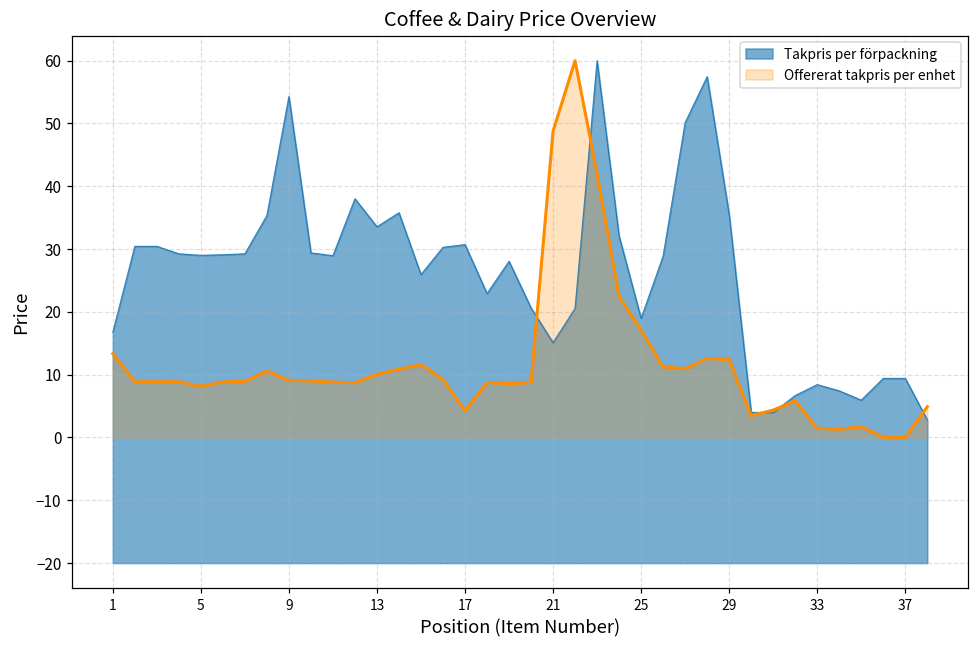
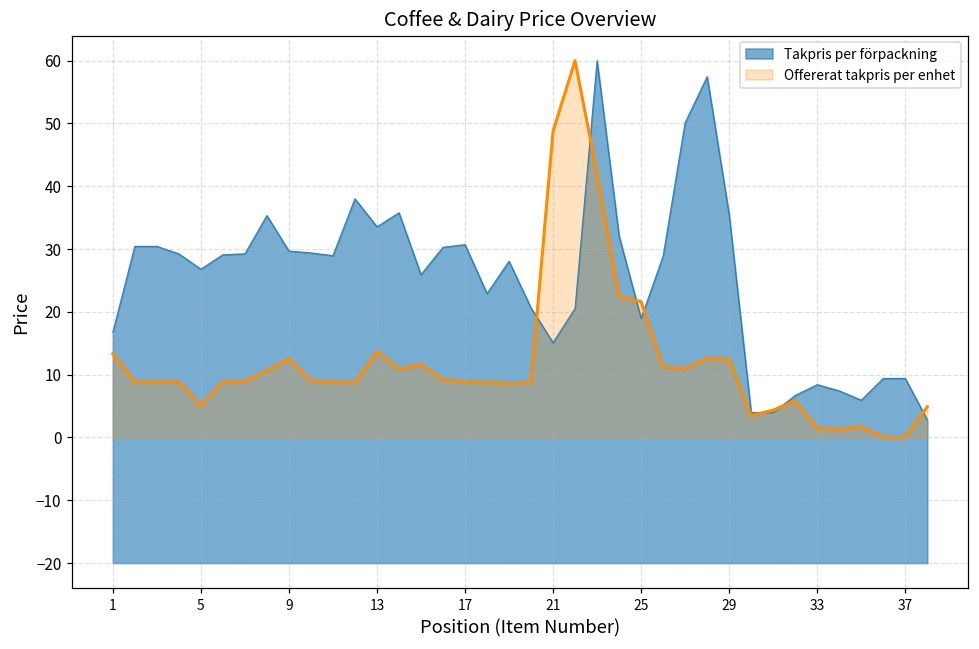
Takpris per förpackning, 5: 29 -> 27
Offererat takpris per enhet, 5: 8 -> 5
Takpris per förpackning, 9: 54 -> 30
Offererat takpris per enhet, 9: 9 -> 13
Offererat takpris per enhet, 13: 10 -> 14
Offererat takpris per enhet, 17: 4 -> 9
Offererat takpris per enhet, 25: 17 -> 22
